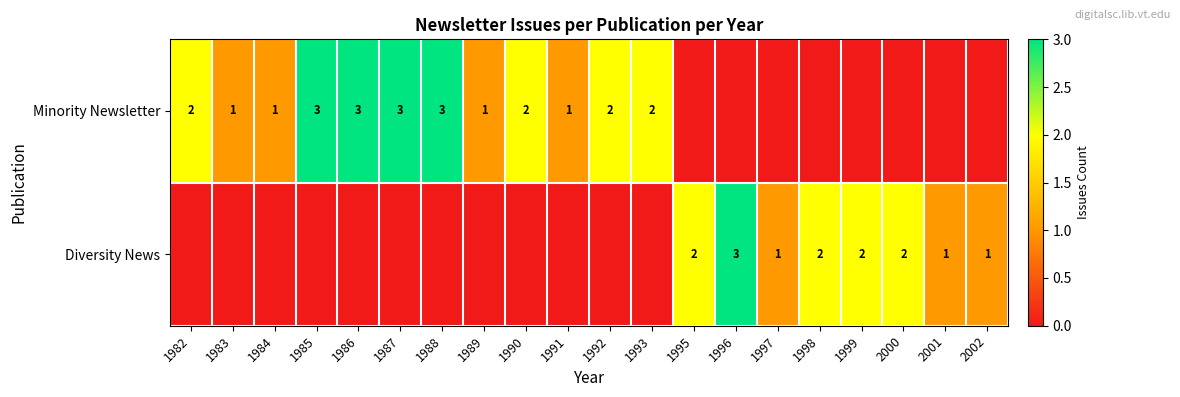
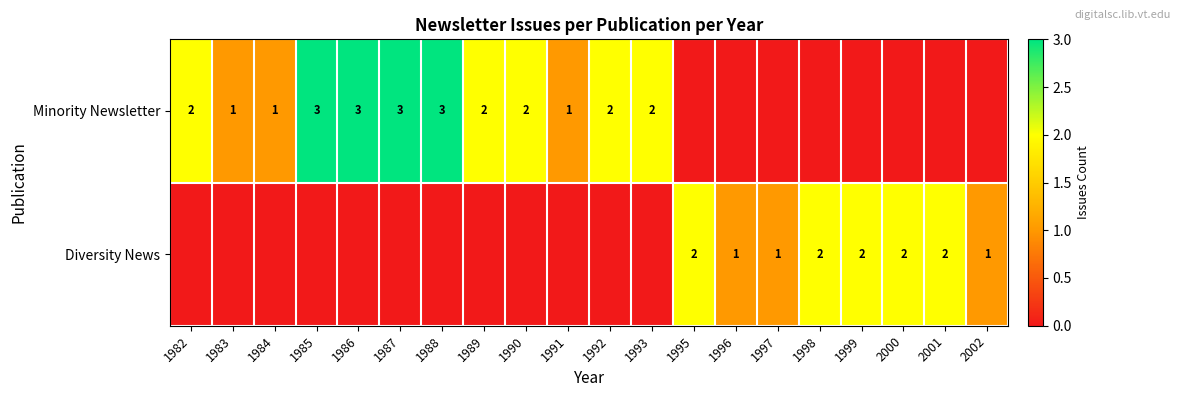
Minority Newsletter, 1989: 1 -> 2
Diversity News, 1996: 3 -> 1
Diversity News, 2001: 1 -> 2
